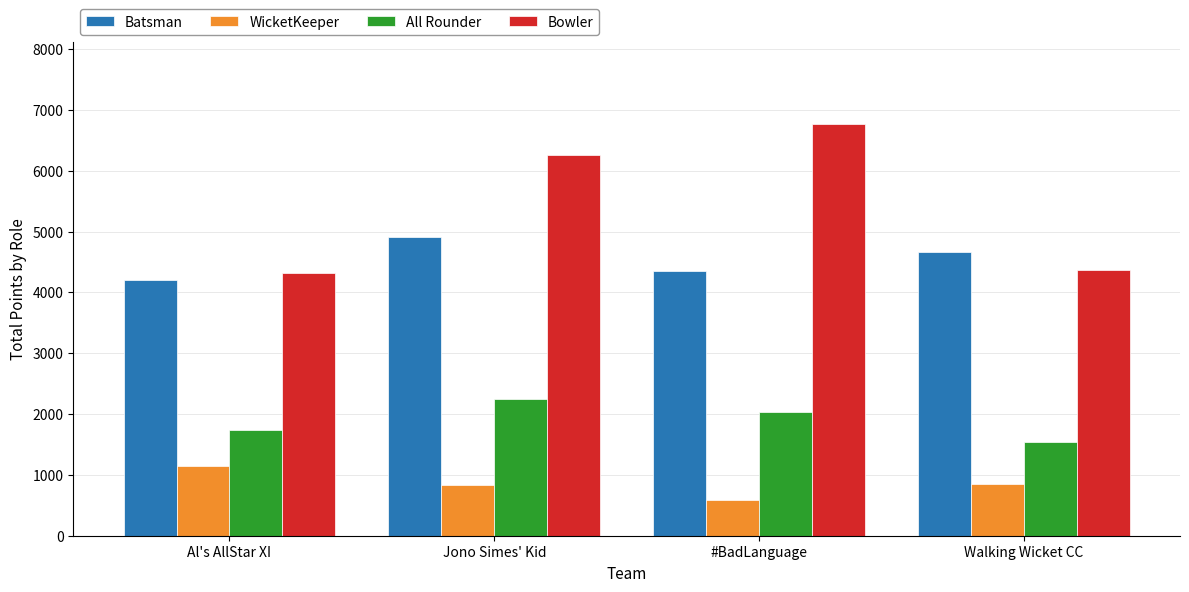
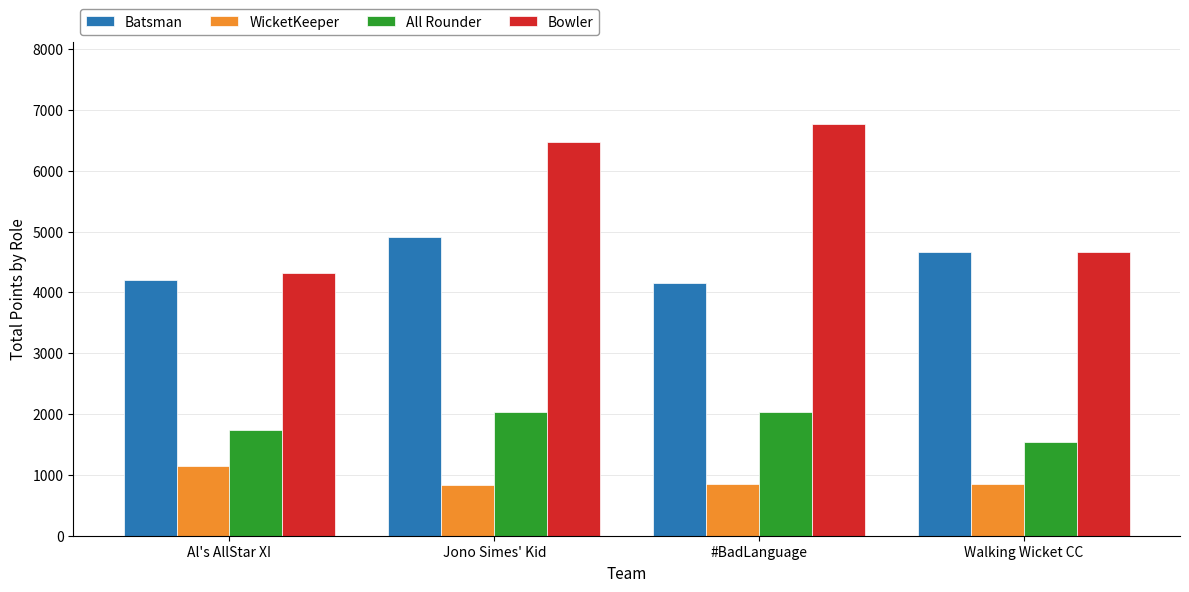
All Rounder, Jono Simes' Kid: 2300 -> 2000
Bowler, Jono Simes' Kid: 6300 -> 6500
Batsman, #BadLanguage: 4400 -> 4200
WicketKeeper, #BadLanguage: 600 -> 800
Bowler, Walking Wicket CC: 4400 -> 4700
